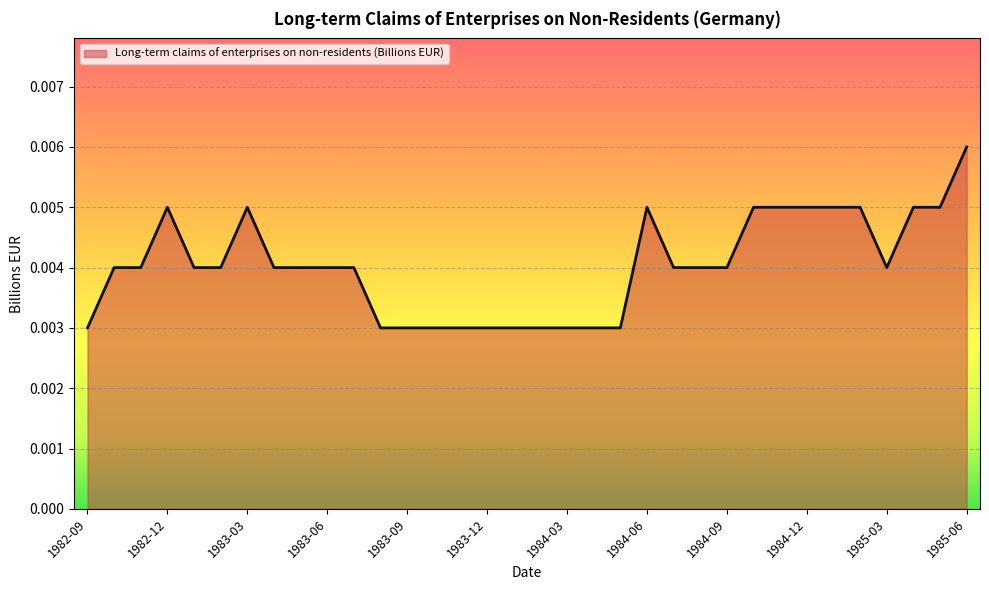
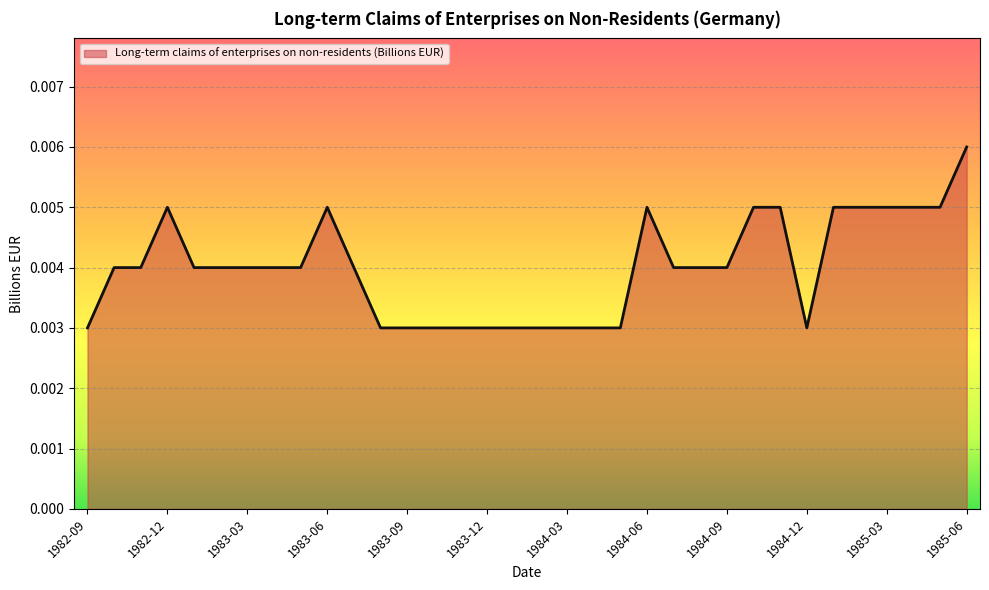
1983-03: 0.005 -> 0.004
1983-06: 0.004 -> 0.005
1984-12: 0.005 -> 0.003
1985-03: 0.004 -> 0.005
